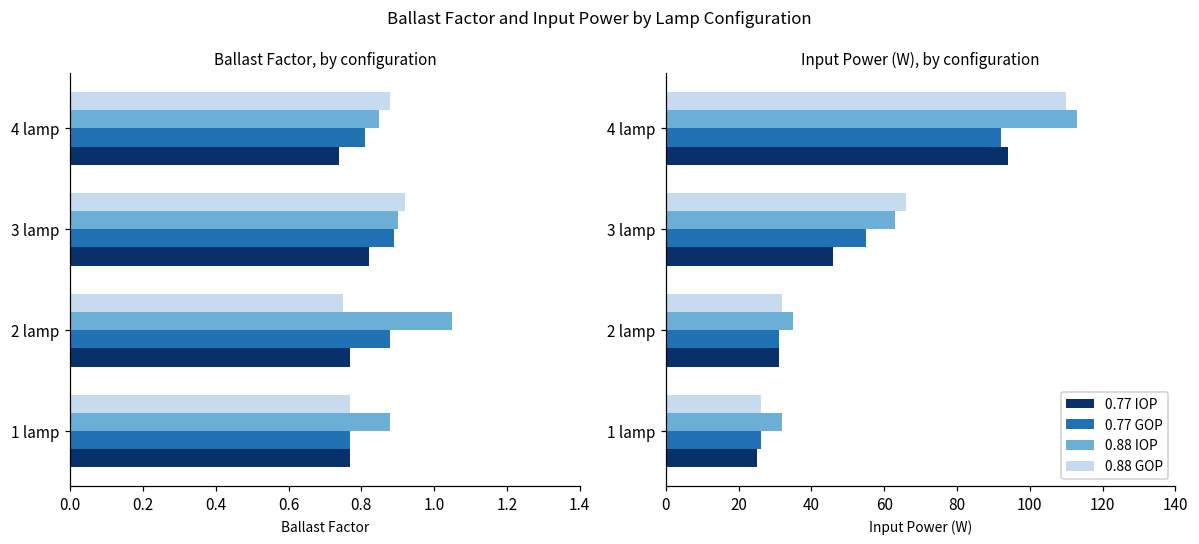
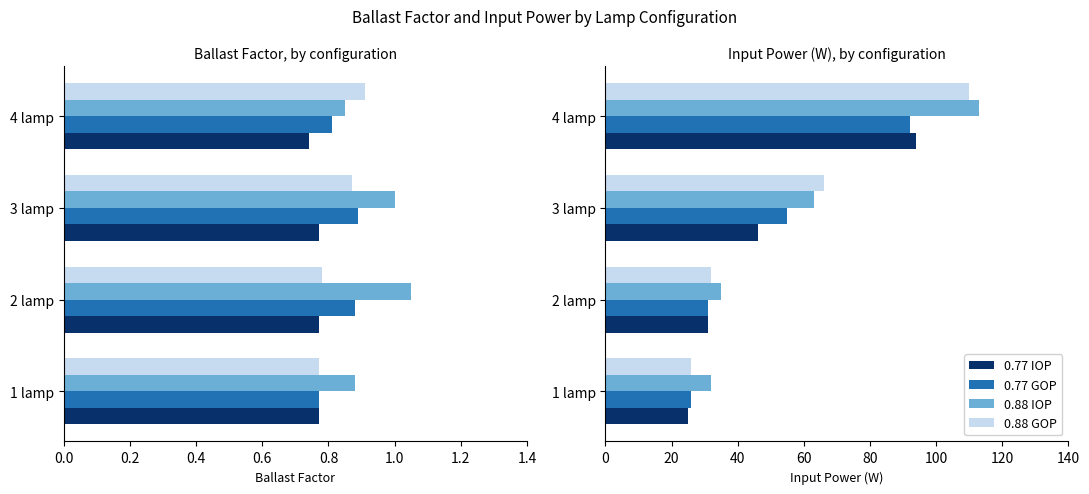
Ballast Factor, by configuration, 0.88 GOP, 4 lamp: 0.88 -> 0.91
Ballast Factor, by configuration, 0.88 GOP, 3 lamp: 0.92 -> 0.87
Ballast Factor, by configuration, 0.88 IOP, 3 lamp: 0.9 -> 1.0
Ballast Factor, by configuration, 0.77 IOP, 3 lamp: 0.82 -> 0.77
Ballast Factor, by configuration, 0.88 GOP, 2 lamp: 0.75 -> 0.78
